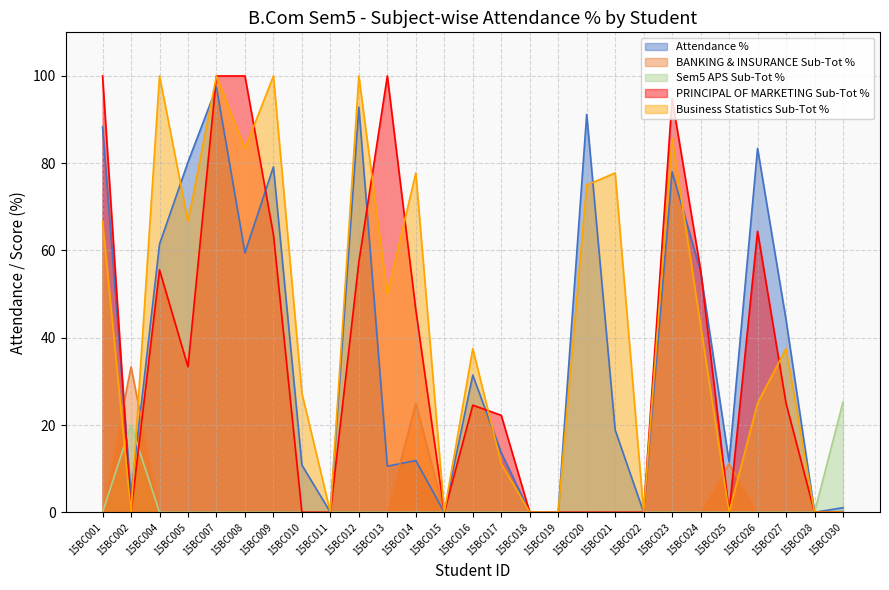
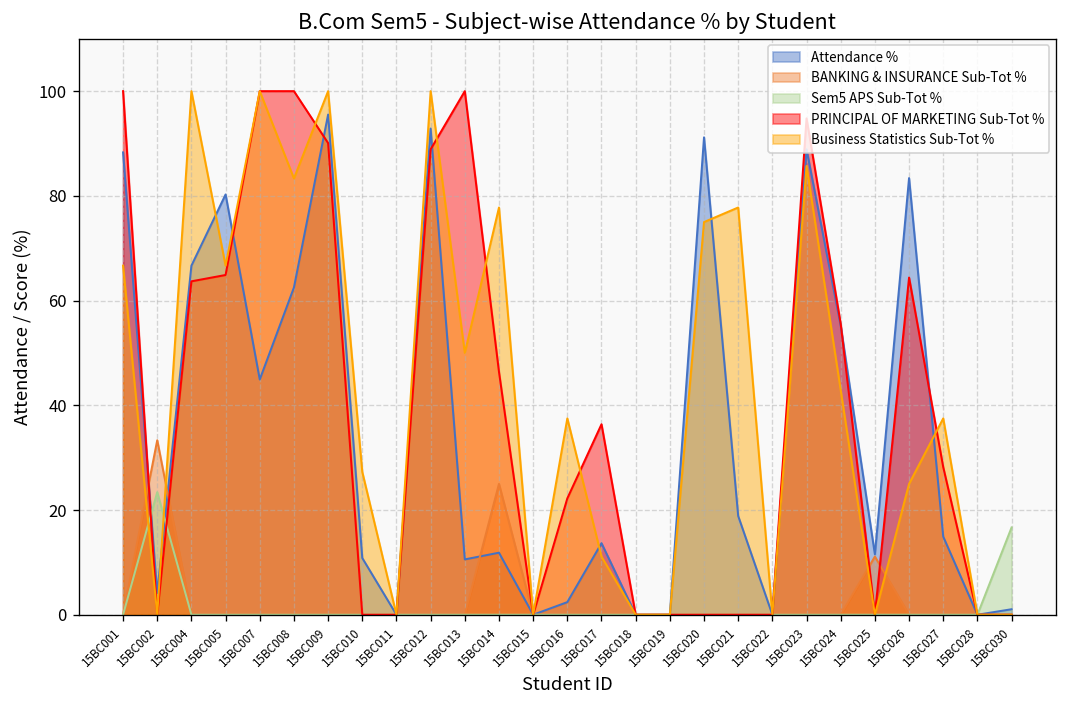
Sem5 APS Sub-Tot %, 15BC002: 20 -> 23
Attendance %, 15BC004: 61 -> 67
PRINCIPAL OF MARKETING Sub-Tot %, 15BC004: 56 -> 64
PRINCIPAL OF MARKETING Sub-Tot %, 15BC005: 33 -> 65
Attendance %, 15BC007: 97 -> 45
Attendance %, 15BC008: 60 -> 63
Attendance %, 15BC009: 79 -> 96
PRINCIPAL OF MARKETING Sub-Tot %, 15BC009: 64 -> 90
PRINCIPAL OF MARKETING Sub-Tot %, 15BC012: 57 -> 89
Attendance %, 15BC016: 31 -> 2
PRINCIPAL OF MARKETING Sub-Tot %, 15BC016: 25 -> 22
PRINCIPAL OF MARKETING Sub-Tot %, 15BC017: 22 -> 36
Attendance %, 15BC023: 78 -> 89
Attendance %, 15BC027: 44 -> 15
PRINCIPAL OF MARKETING Sub-Tot %, 15BC027: 25 -> 28
Sem5 APS Sub-Tot %, 15BC030: 25 -> 17
